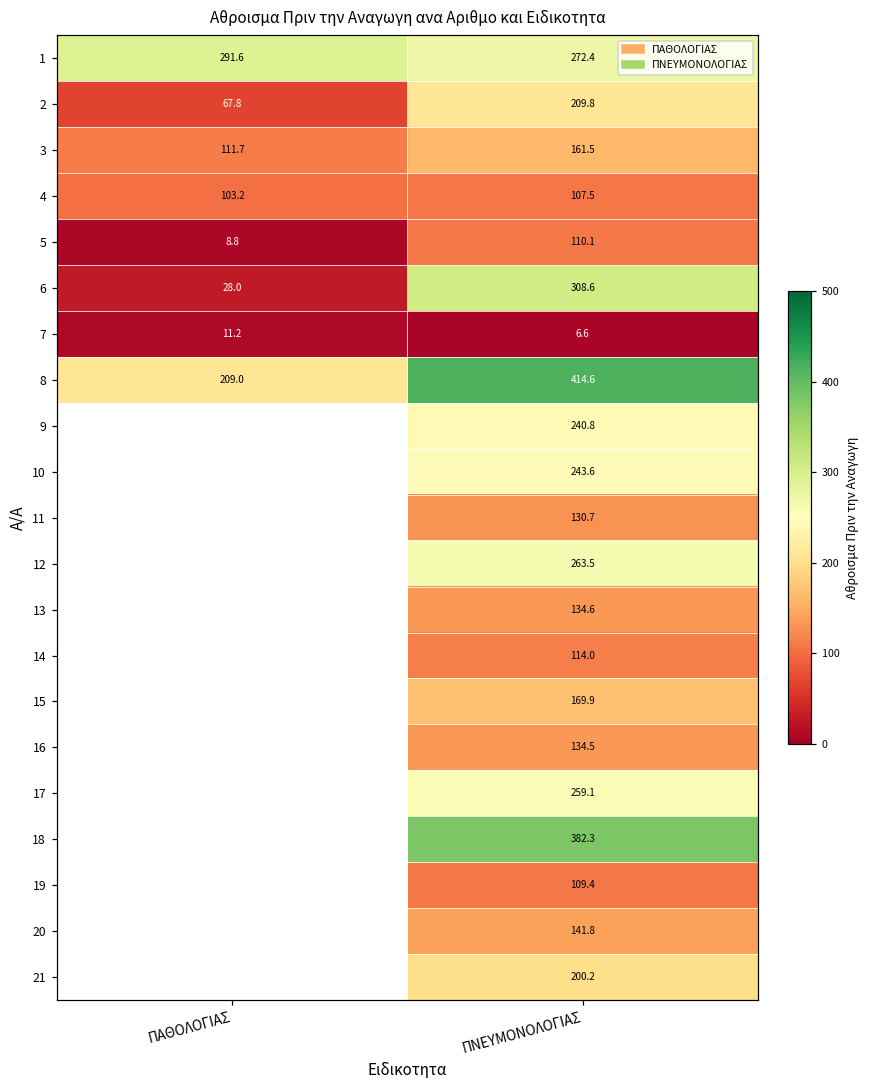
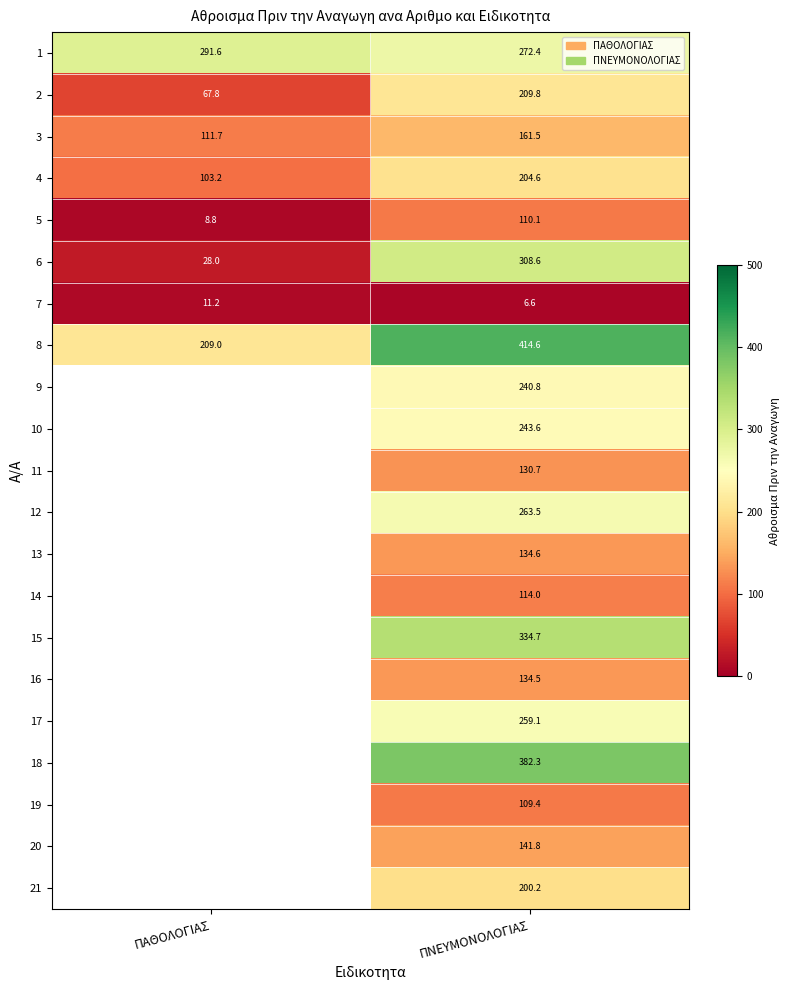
4, ΠΝΕΥΜΟΝΟΛΟΓΙΑΣ: 107.5 -> 204.6
15, ΠΝΕΥΜΟΝΟΛΟΓΙΑΣ: 169.9 -> 334.7
